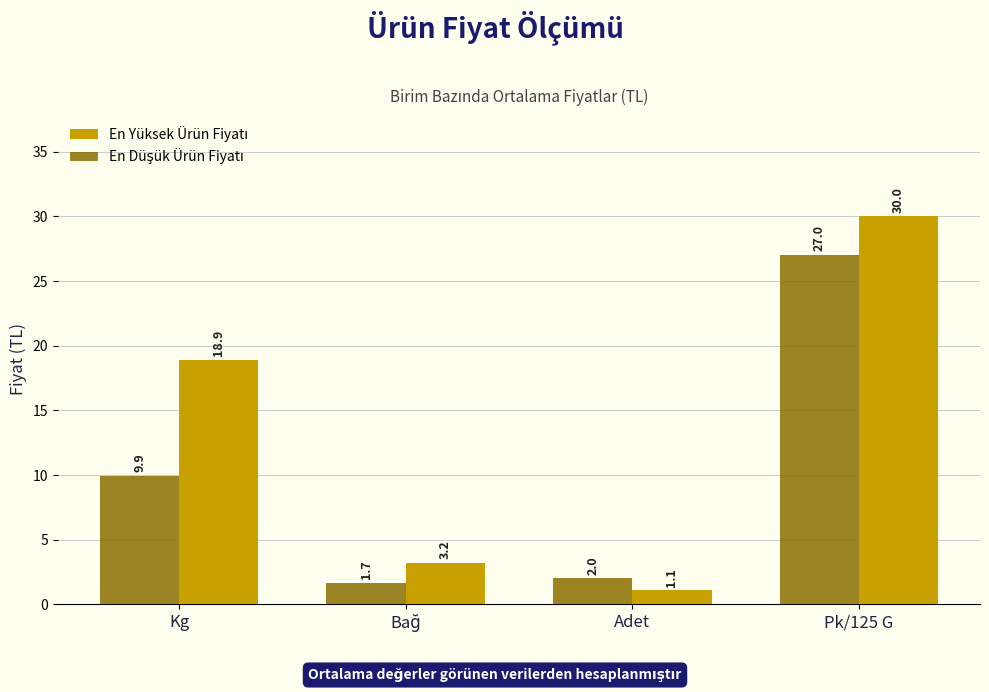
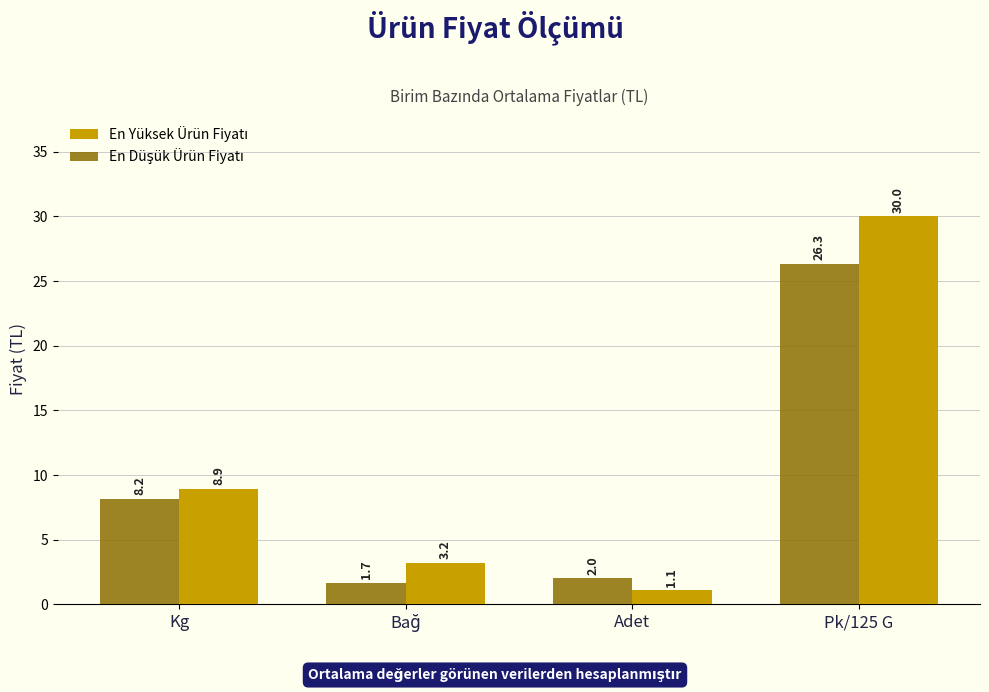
En Düşük Ürün Fiyatı, Kg: 9.9 -> 8.2
En Yüksek Ürün Fiyatı, Kg: 18.9 -> 8.9
En Düşük Ürün Fiyatı, Pk/125 G: 27.0 -> 26.3
